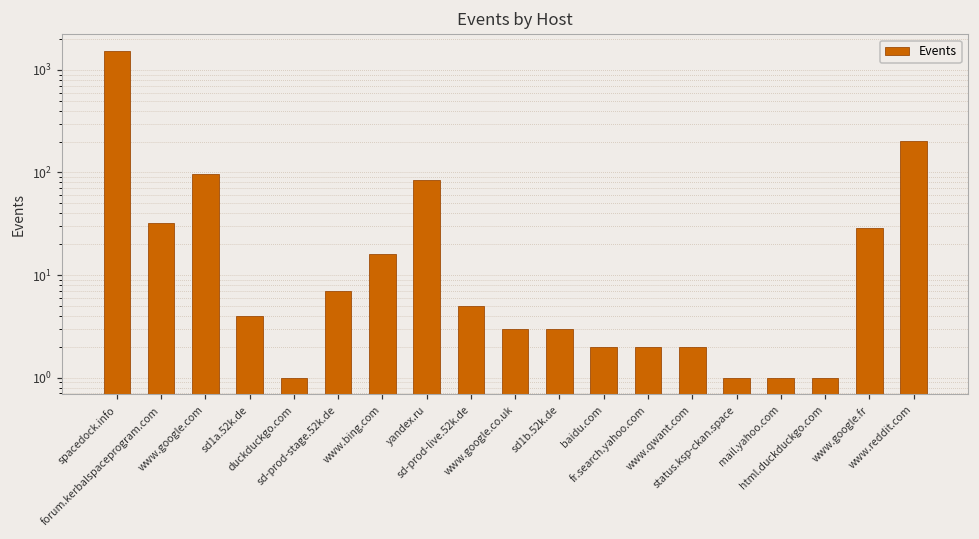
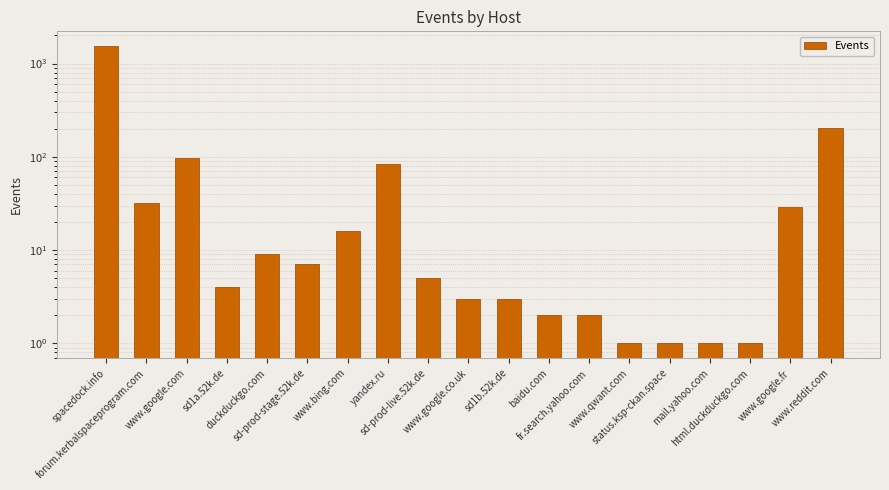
duckduckgo.com: 1 -> 9
www.qwant.com: 2 -> 1
